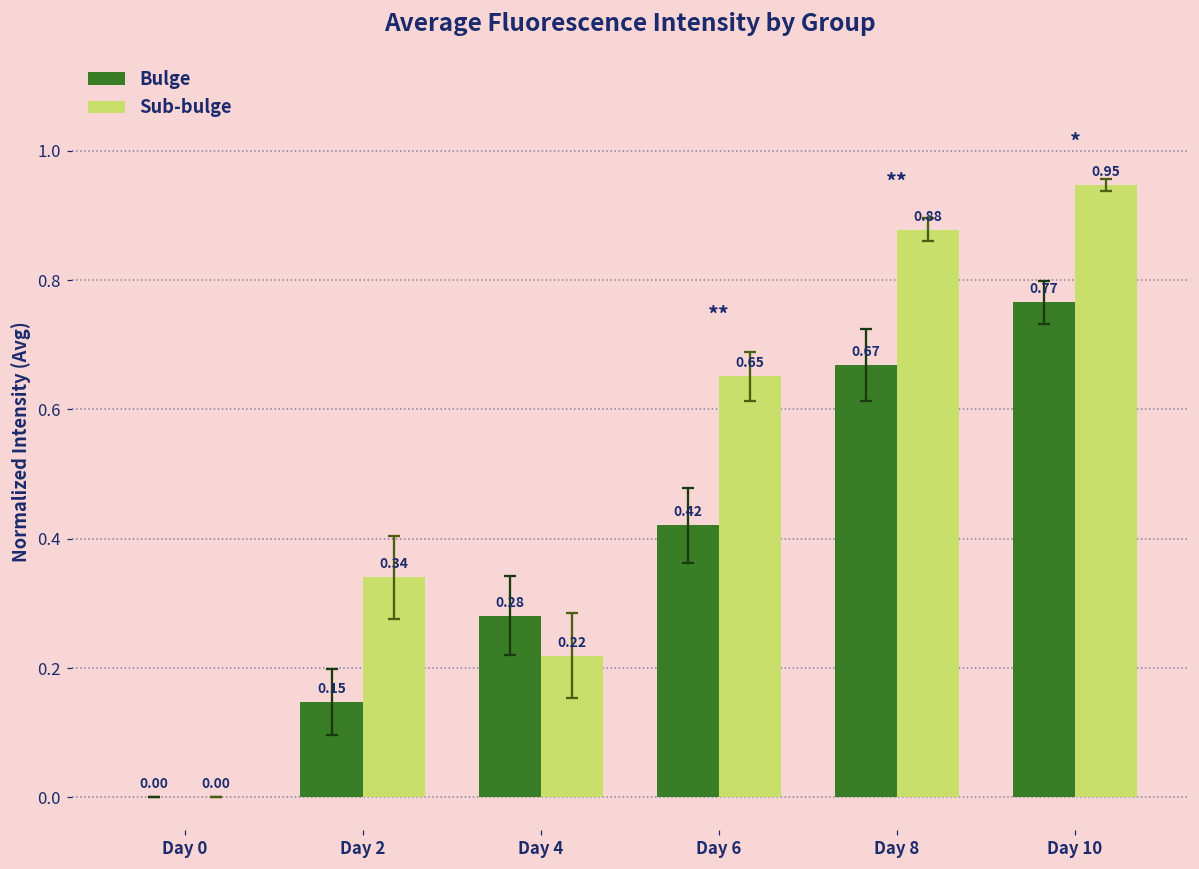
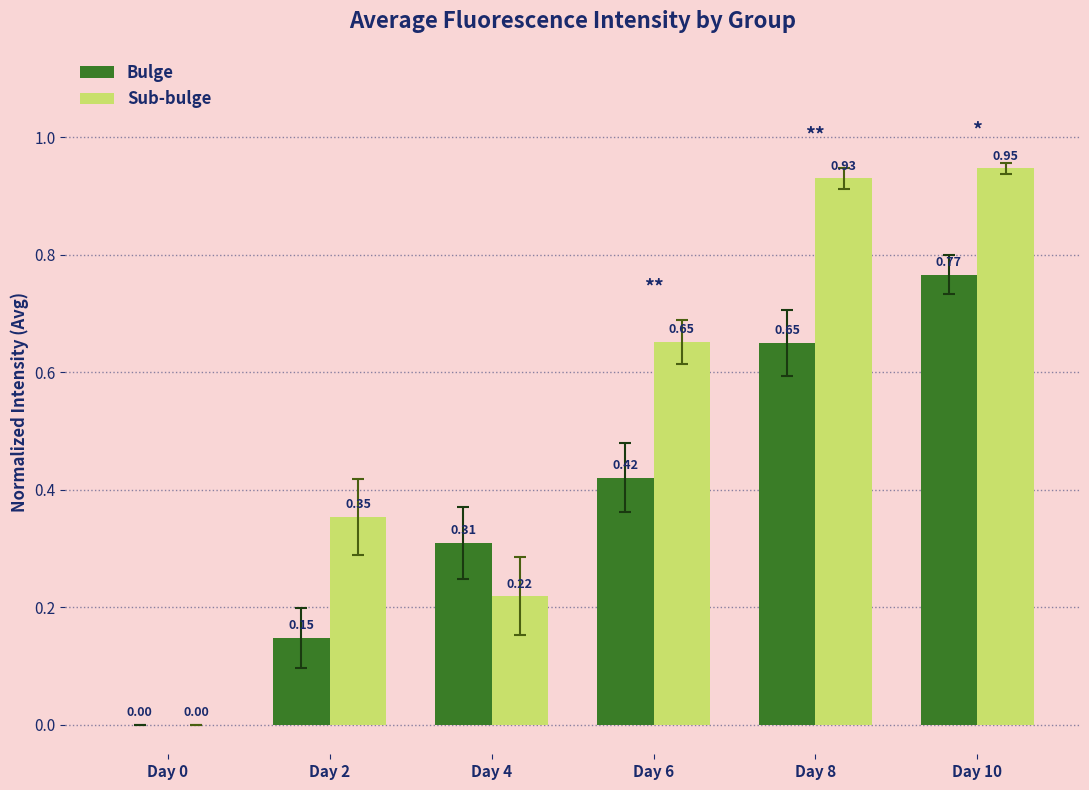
Sub-bulge, Day 2: 0.34 -> 0.35
Bulge, Day 4: 0.28 -> 0.31
Bulge, Day 8: 0.67 -> 0.65
Sub-bulge, Day 8: 0.88 -> 0.93
